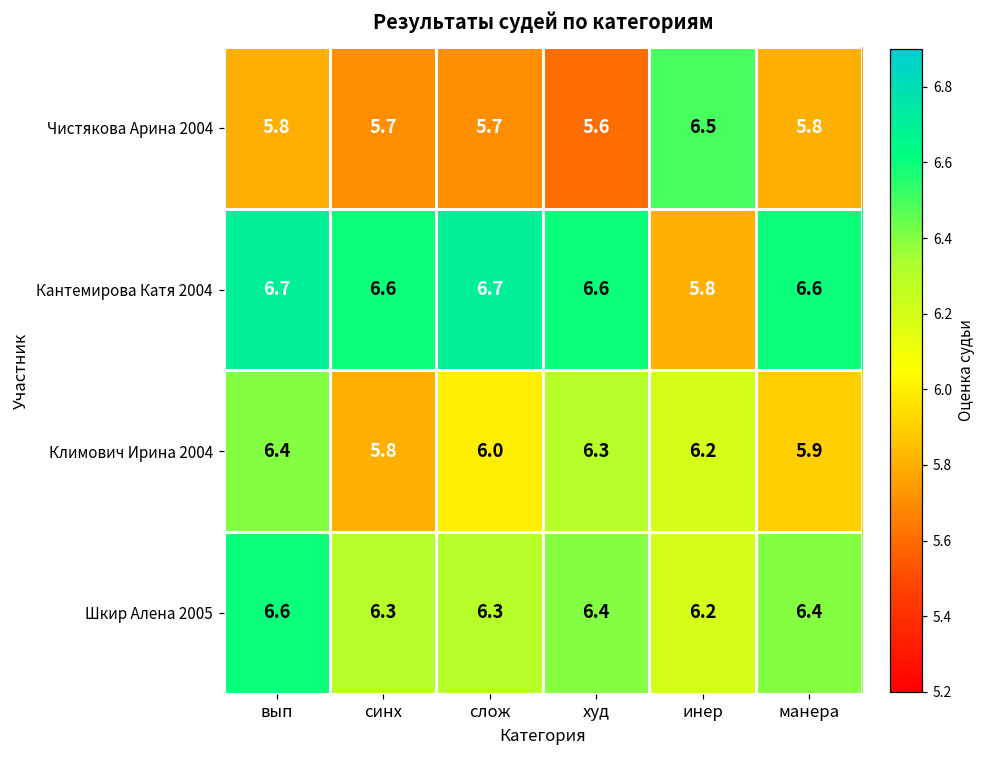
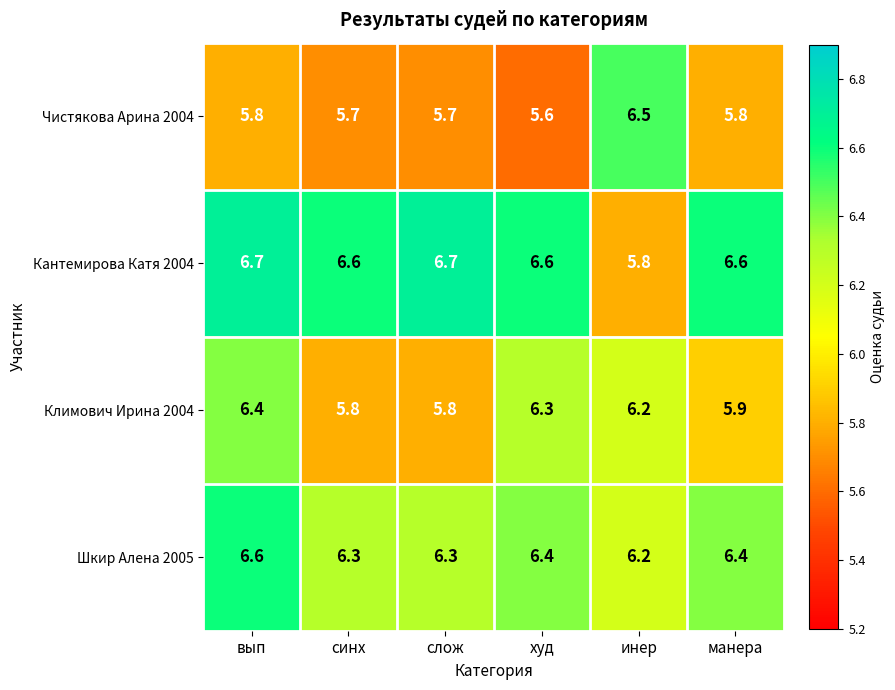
Климович Ирина 2004, слож: 6.0 -> 5.8
